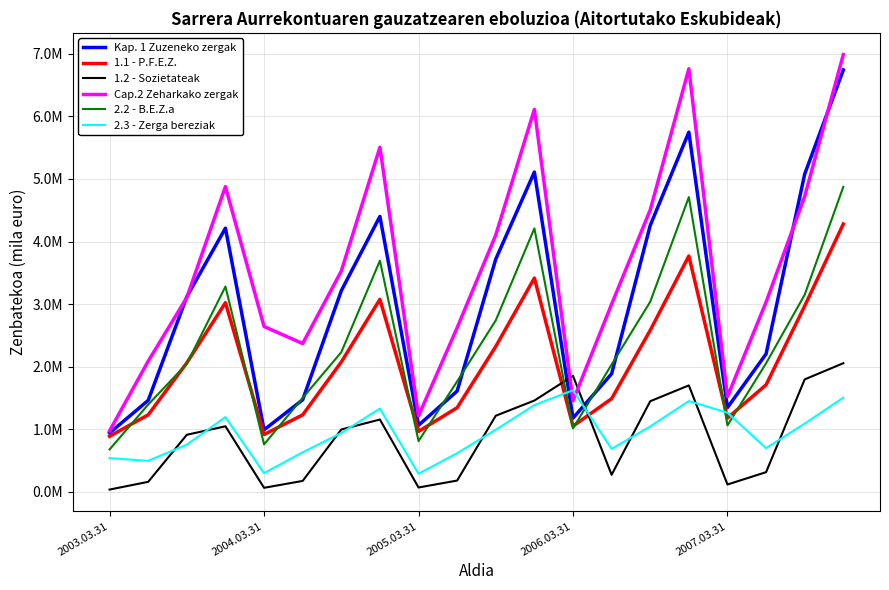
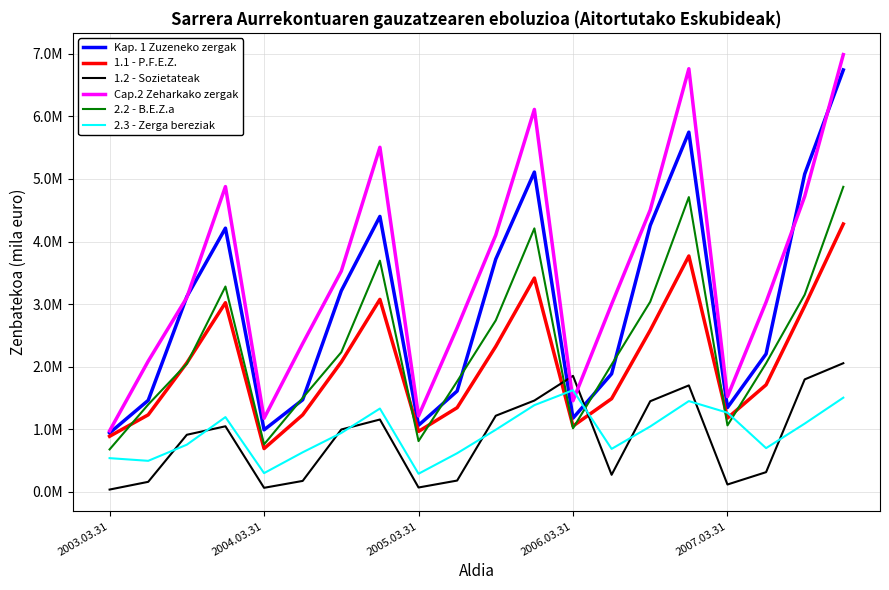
1.1 - P.F.E.Z., 2004.03.31: 900000 -> 700000
Cap.2 Zeharkako zergak, 2004.03.31: 2600000 -> 1200000
